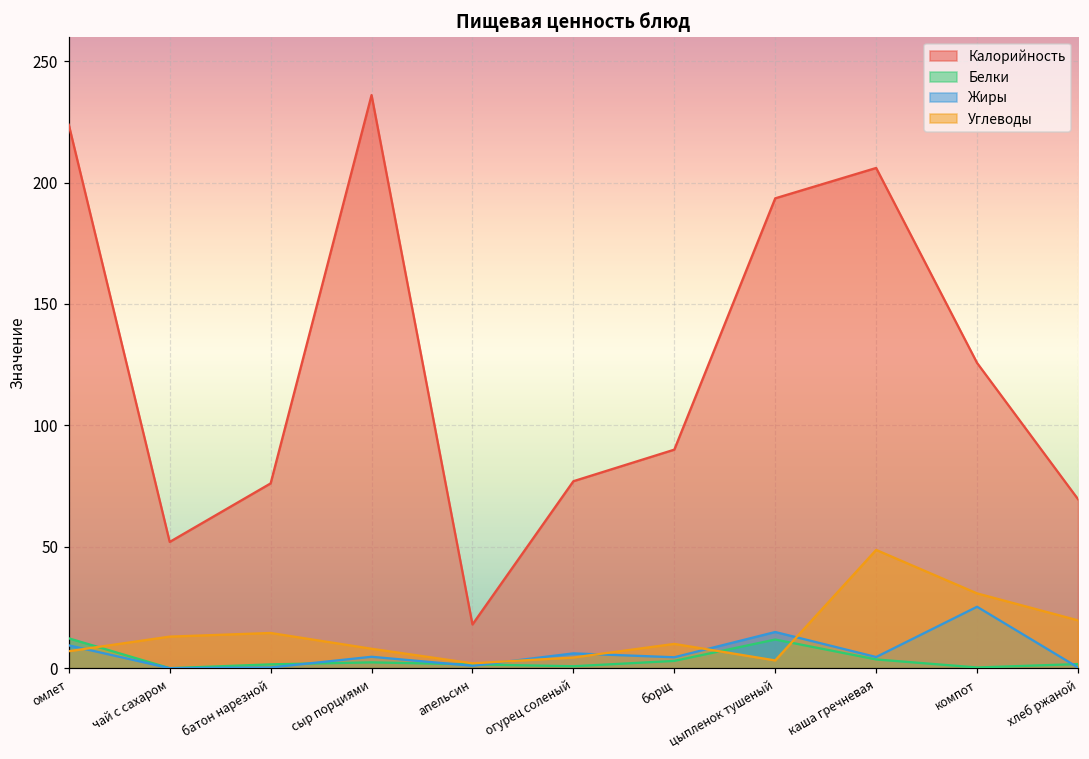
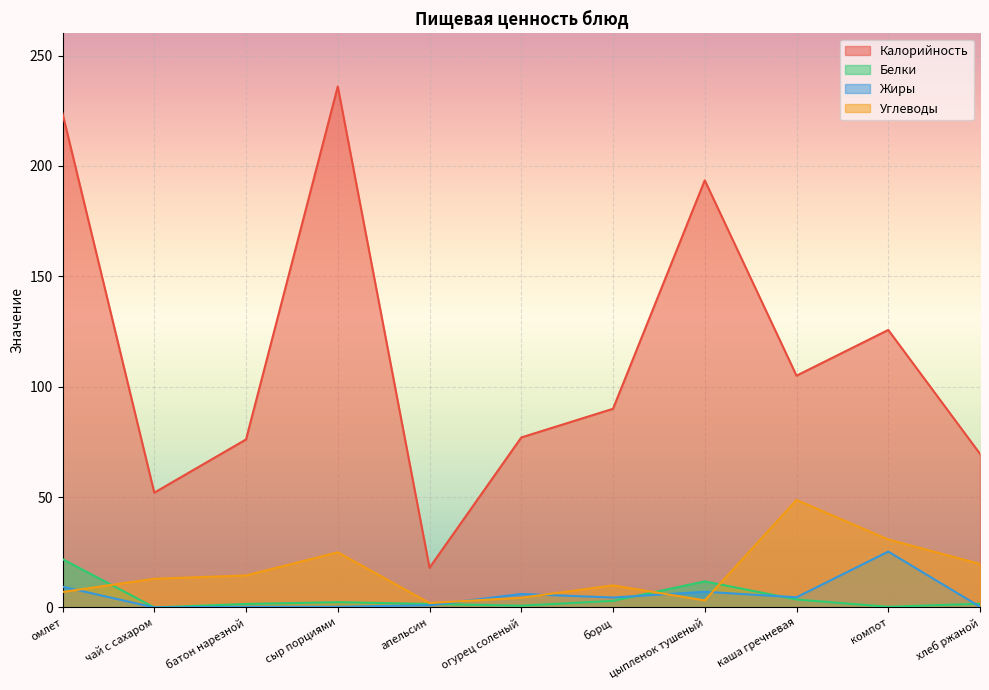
Белки, омлет: 12 -> 22
Жиры, сыр порциями: 5 -> 0
Углеводы, сыр порциями: 8 -> 25
Жиры, цыпленок тушеный: 15 -> 7
Калорийность, каша гречневая: 206 -> 105
